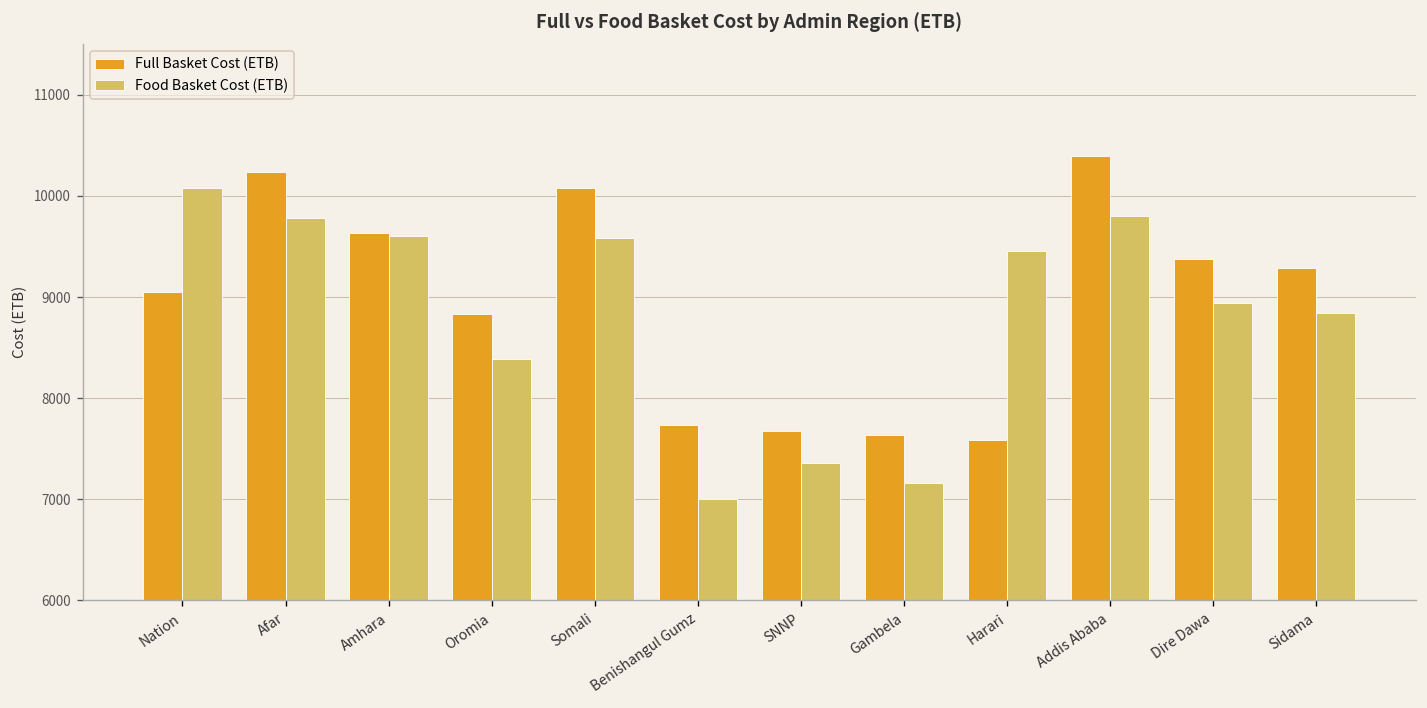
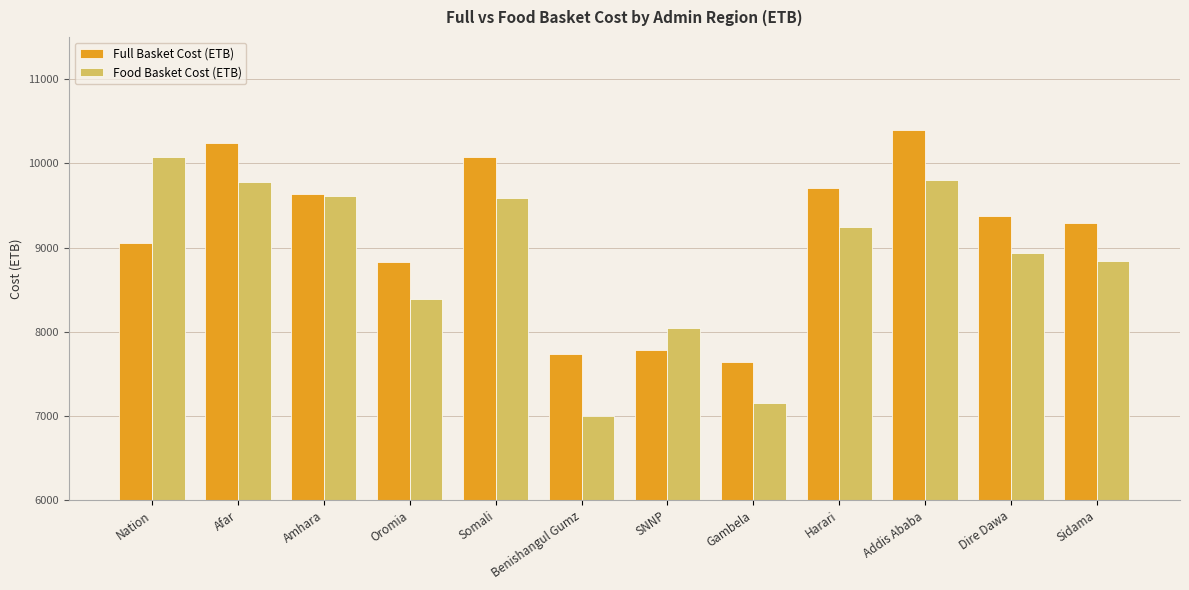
Full Basket Cost (ETB), SNNP: 7700 -> 7800
Food Basket Cost (ETB), SNNP: 7400 -> 8000
Full Basket Cost (ETB), Harari: 7600 -> 9700
Food Basket Cost (ETB), Harari: 9500 -> 9200
